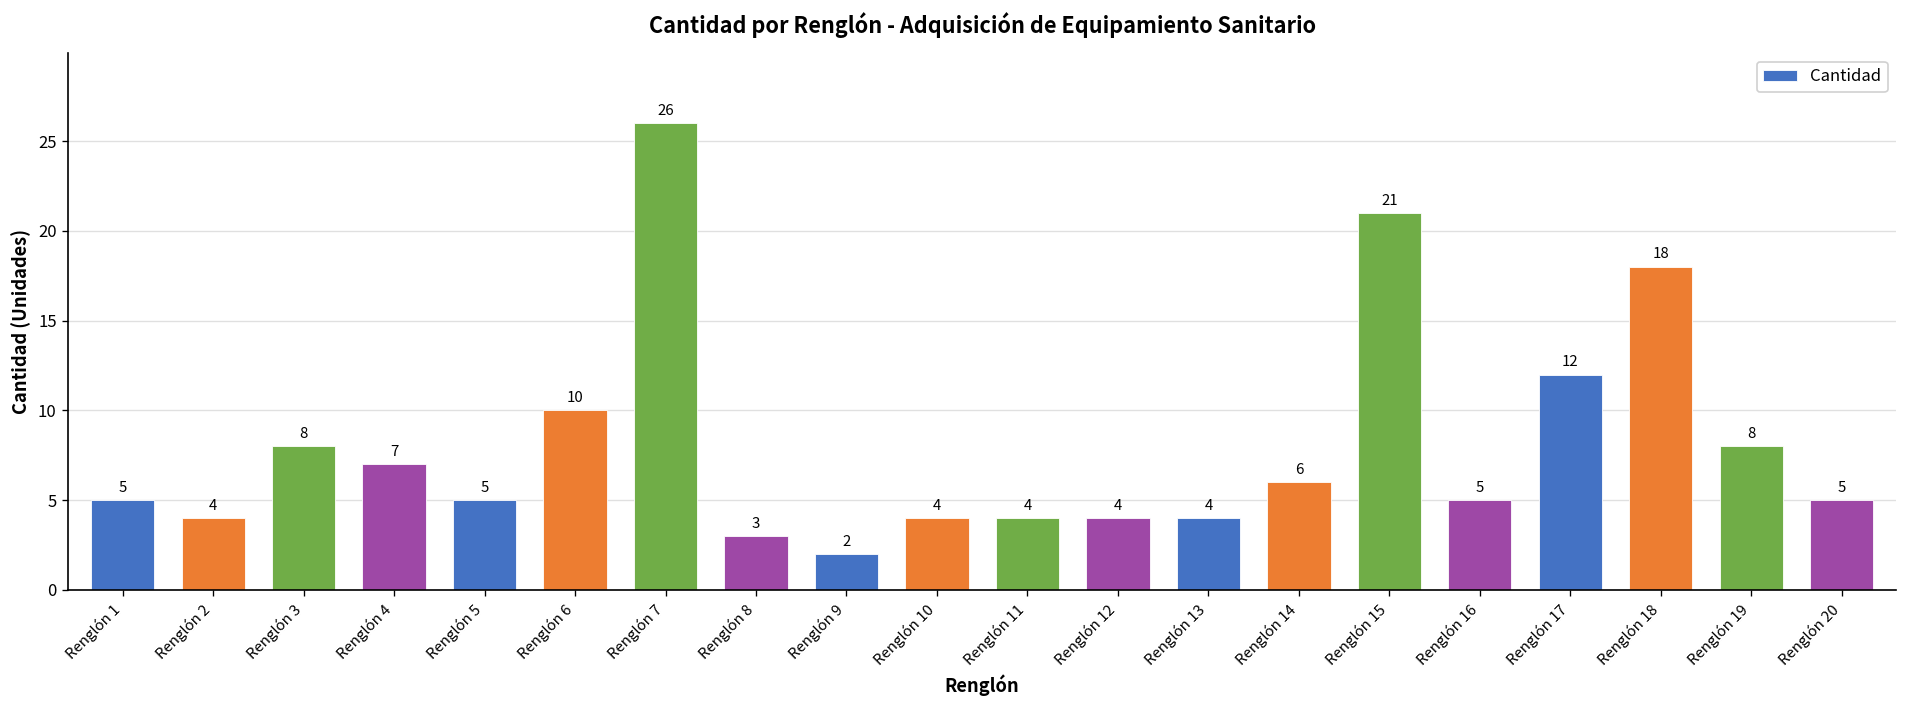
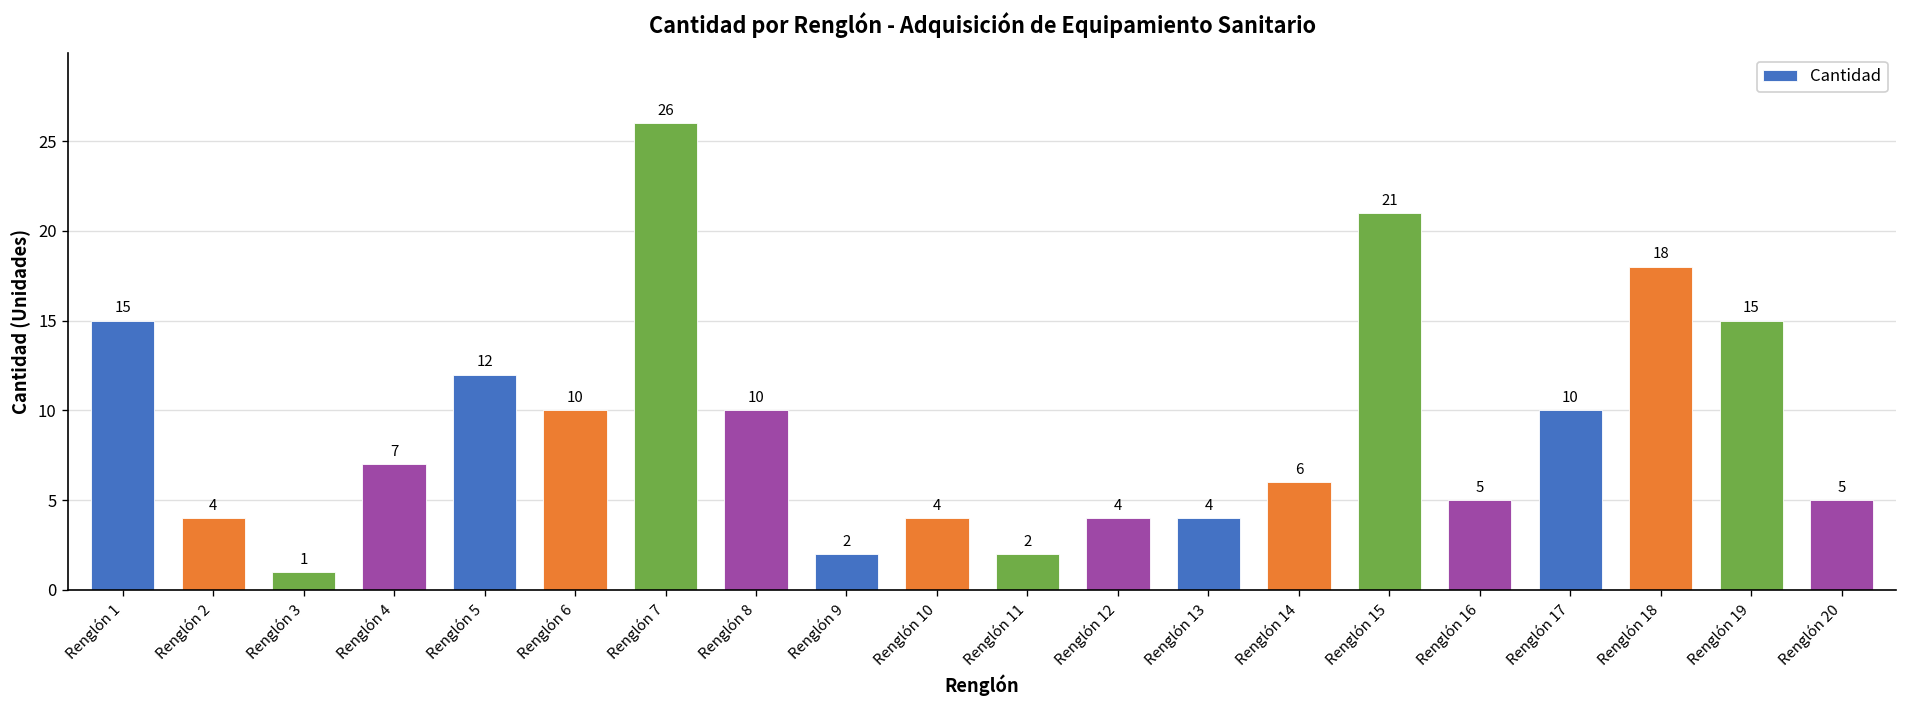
Renglón 1: 5 -> 15
Renglón 3: 8 -> 1
Renglón 5: 5 -> 12
Renglón 8: 3 -> 10
Renglón 11: 4 -> 2
Renglón 17: 12 -> 10
Renglón 19: 8 -> 15
